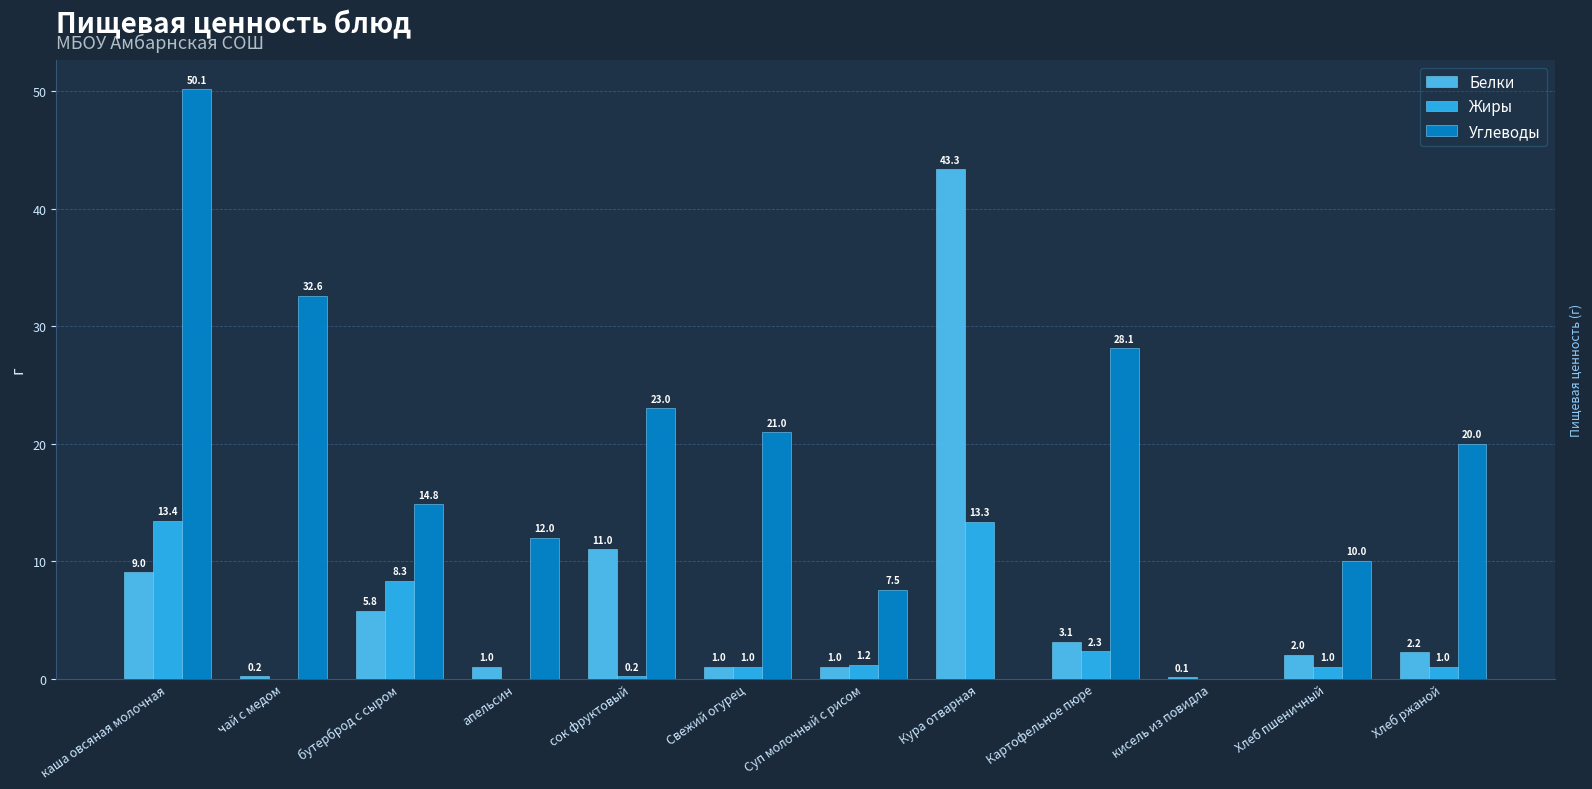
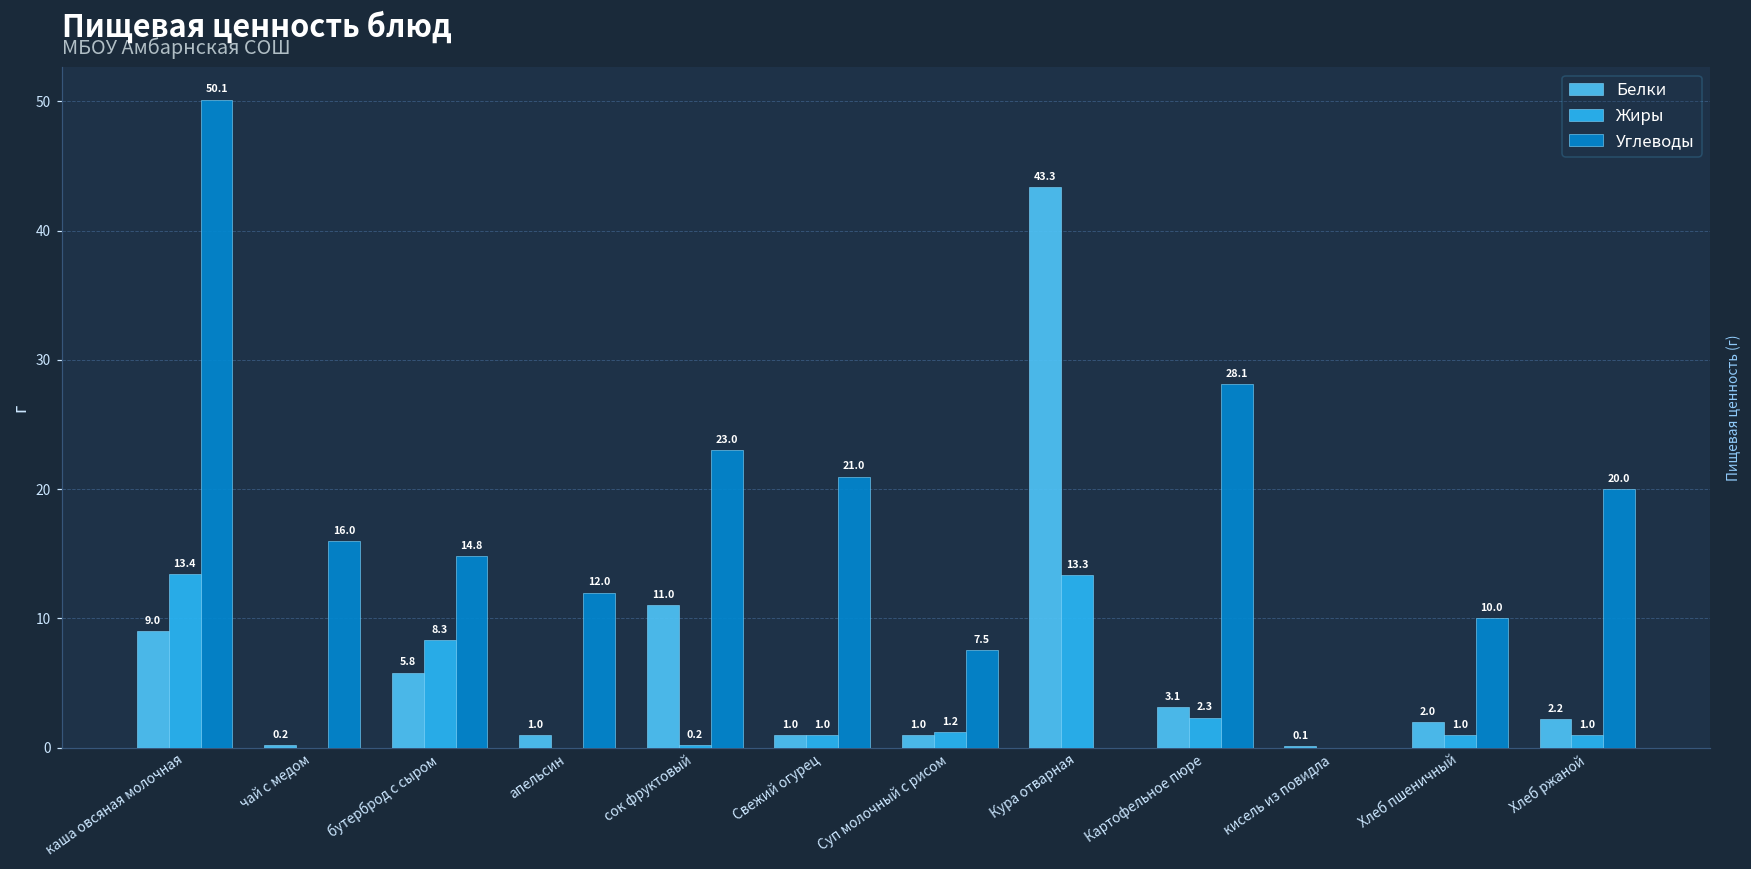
Углеводы, чай с медом: 32.6 -> 16.0
